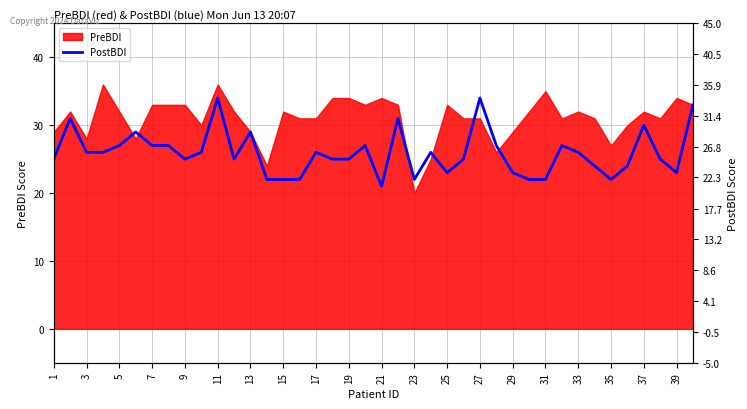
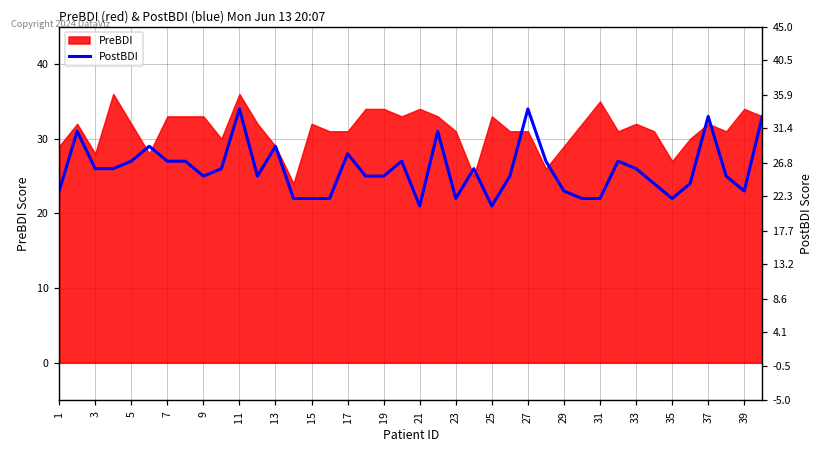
PostBDI, 1: 25 -> 23
PostBDI, 17: 26 -> 28
PreBDI, 23: 20 -> 31
PostBDI, 25: 23 -> 21
PostBDI, 37: 30 -> 33
